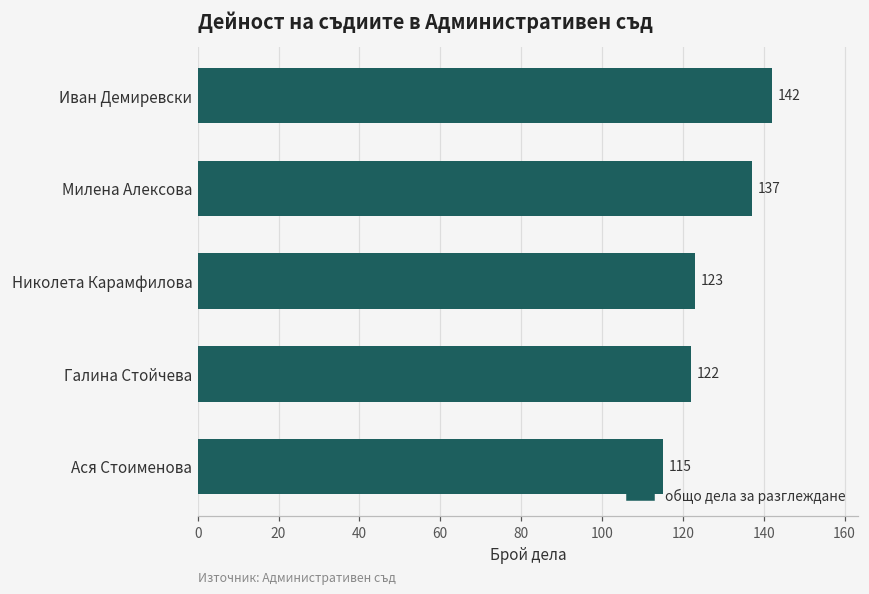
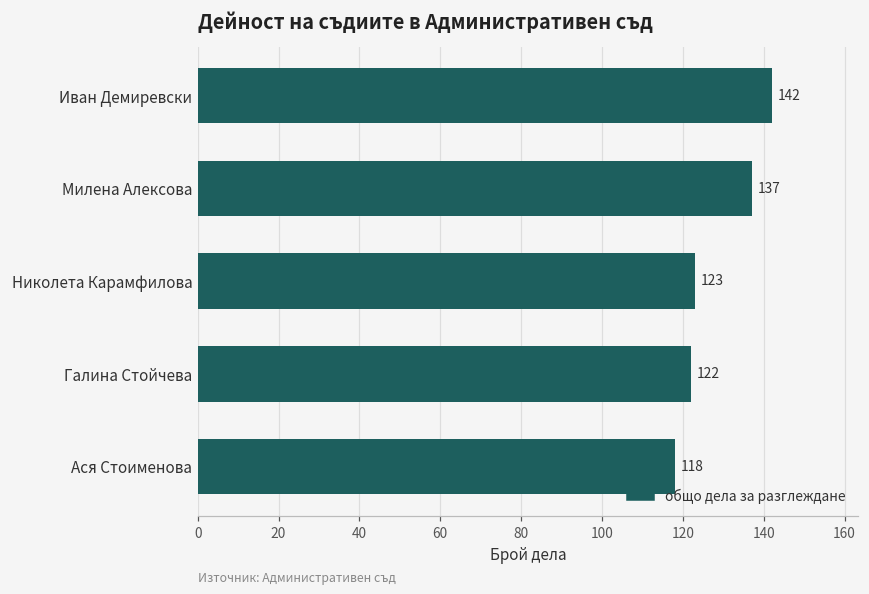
Ася Стоименова: 115 -> 118
